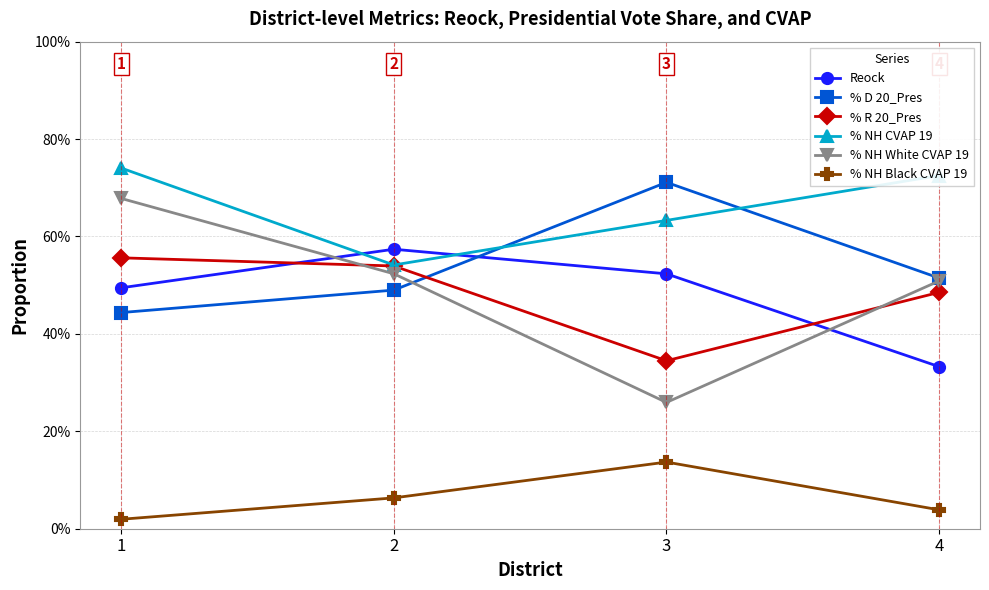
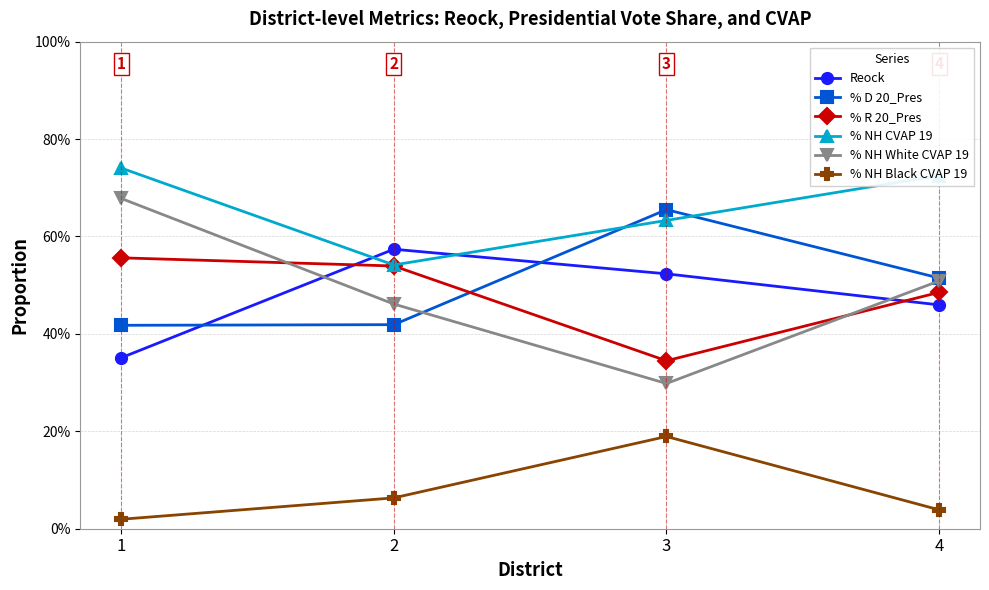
Reock, 1: 49% -> 35%
% D 20_Pres, 1: 44% -> 42%
% D 20_Pres, 2: 49% -> 42%
% NH White CVAP 19, 2: 52% -> 46%
% D 20_Pres, 3: 71% -> 66%
% NH White CVAP 19, 3: 26% -> 30%
% NH Black CVAP 19, 3: 14% -> 19%
Reock, 4: 33% -> 46%
